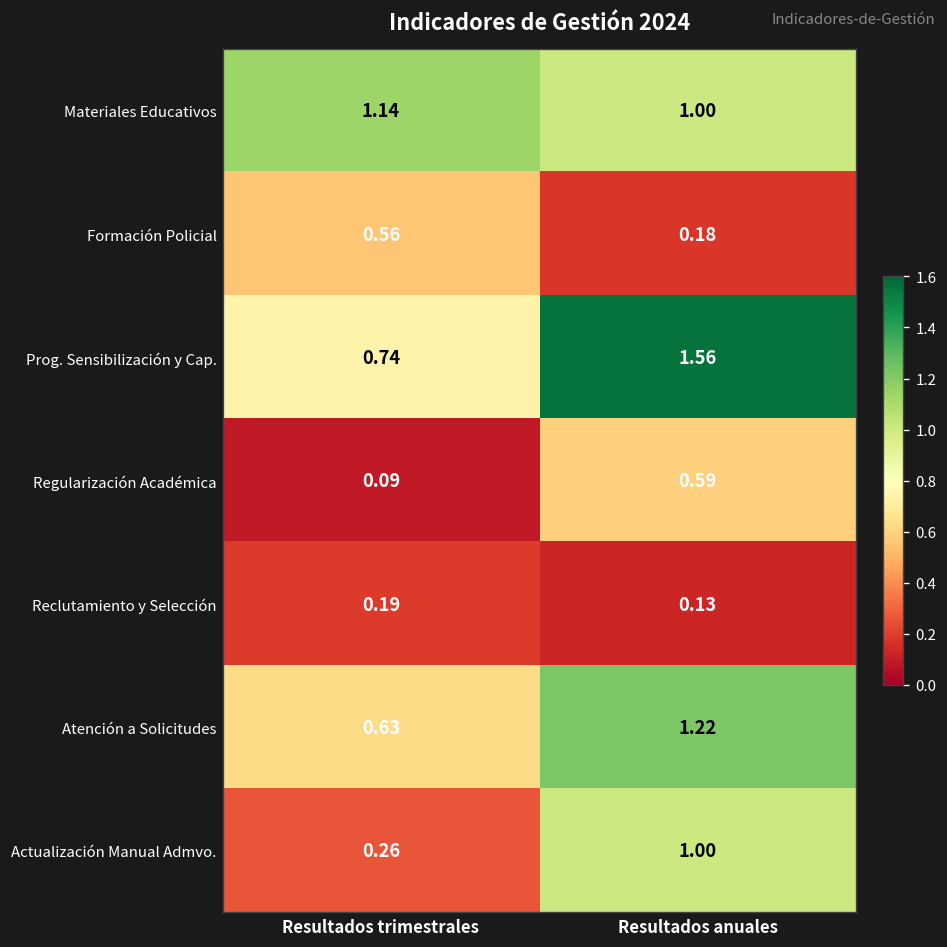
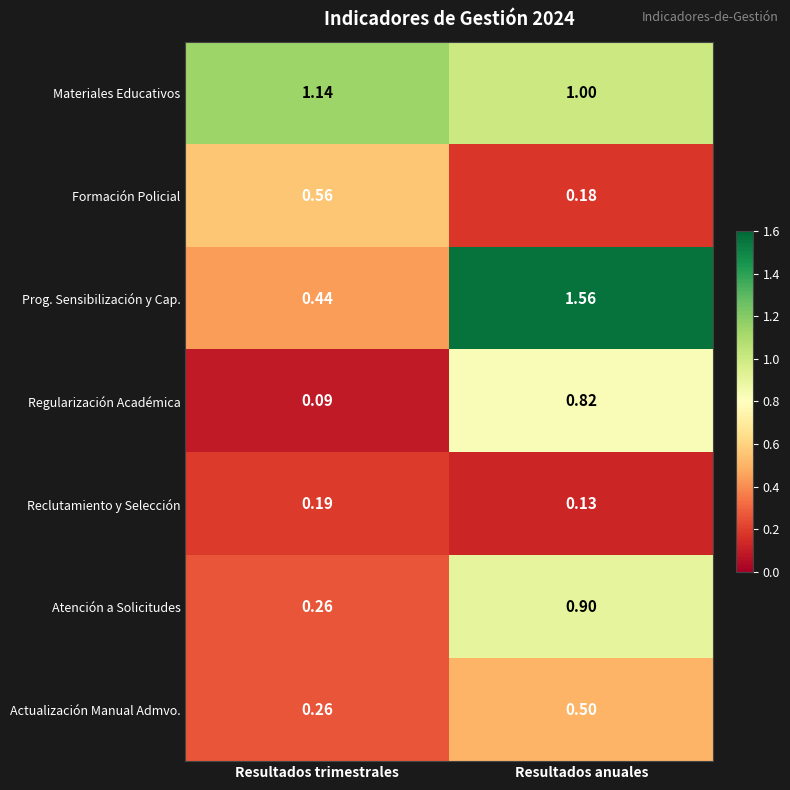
Prog. Sensibilización y Cap., Resultados trimestrales: 0.74 -> 0.44
Regularización Académica, Resultados anuales: 0.59 -> 0.82
Atención a Solicitudes, Resultados trimestrales: 0.63 -> 0.26
Atención a Solicitudes, Resultados anuales: 1.22 -> 0.90
Actualización Manual Admvo., Resultados anuales: 1.00 -> 0.50
